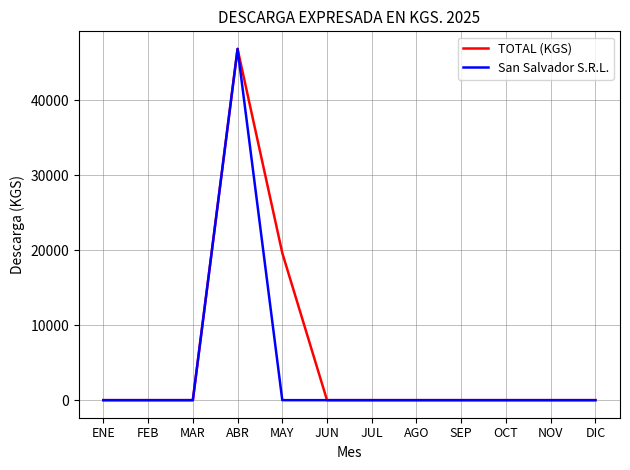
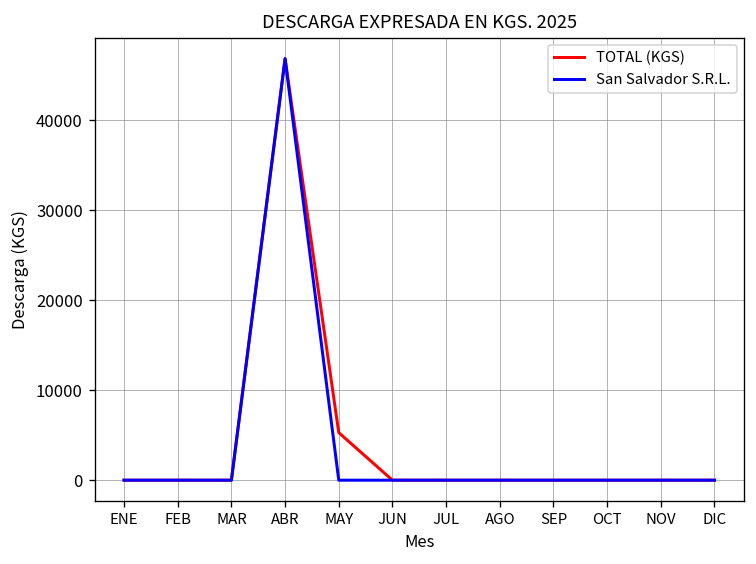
TOTAL (KGS), MAY: 20000 -> 5000
